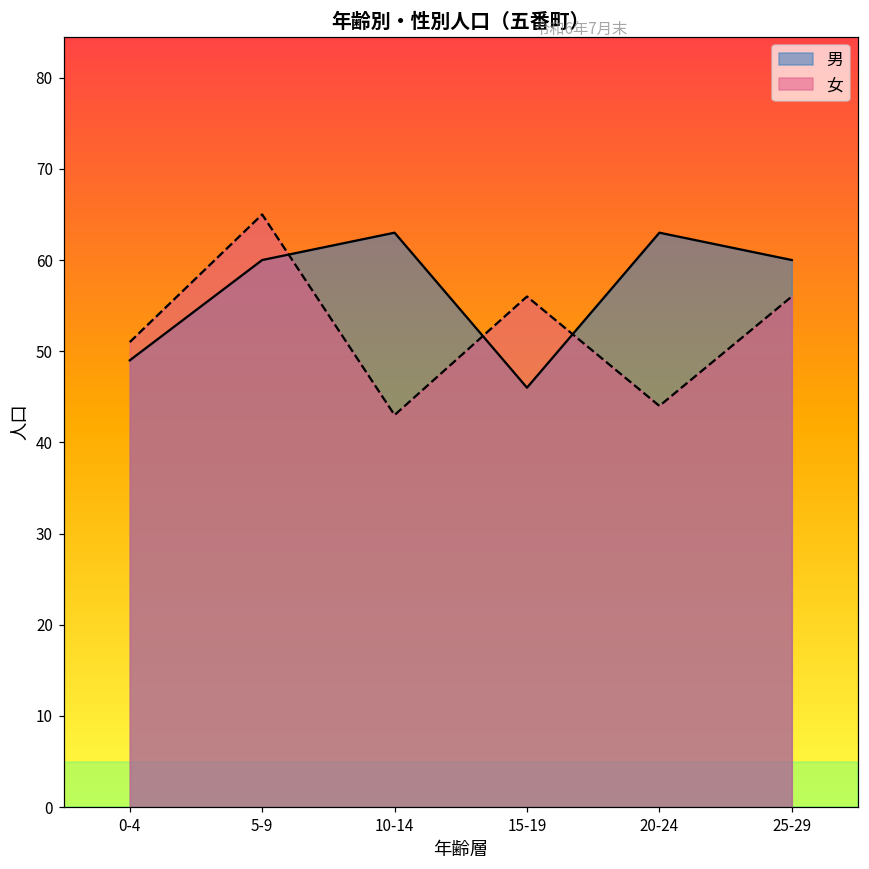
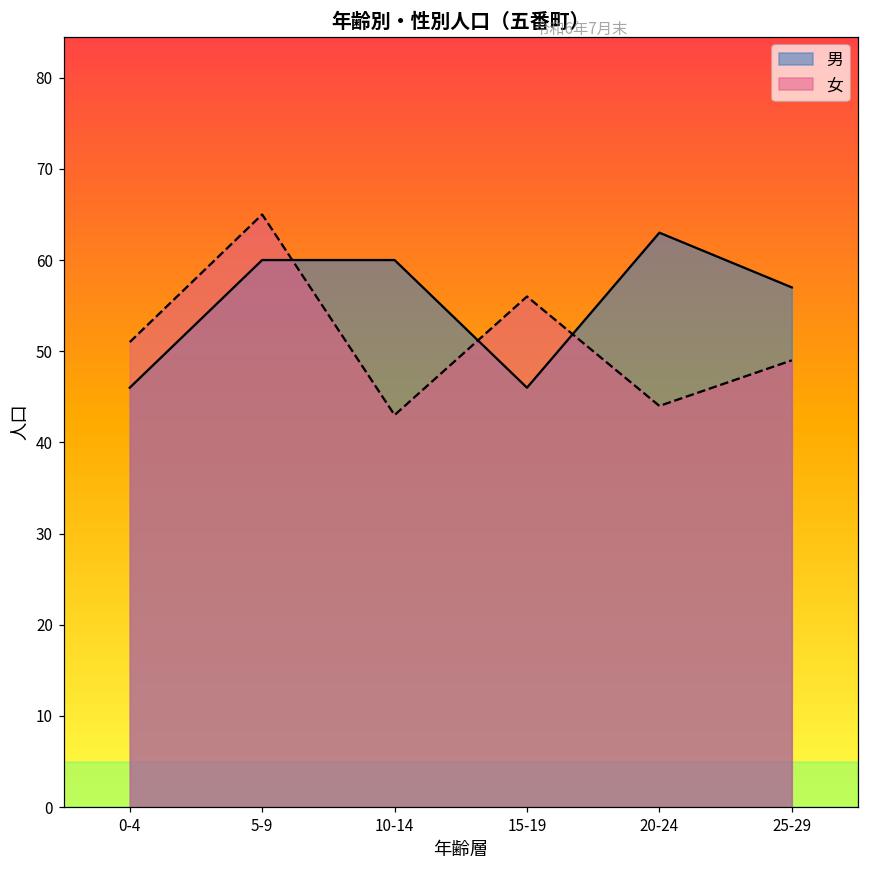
男, 0-4: 49 -> 46
男, 10-14: 63 -> 60
男, 25-29: 60 -> 57
女, 25-29: 56 -> 49
